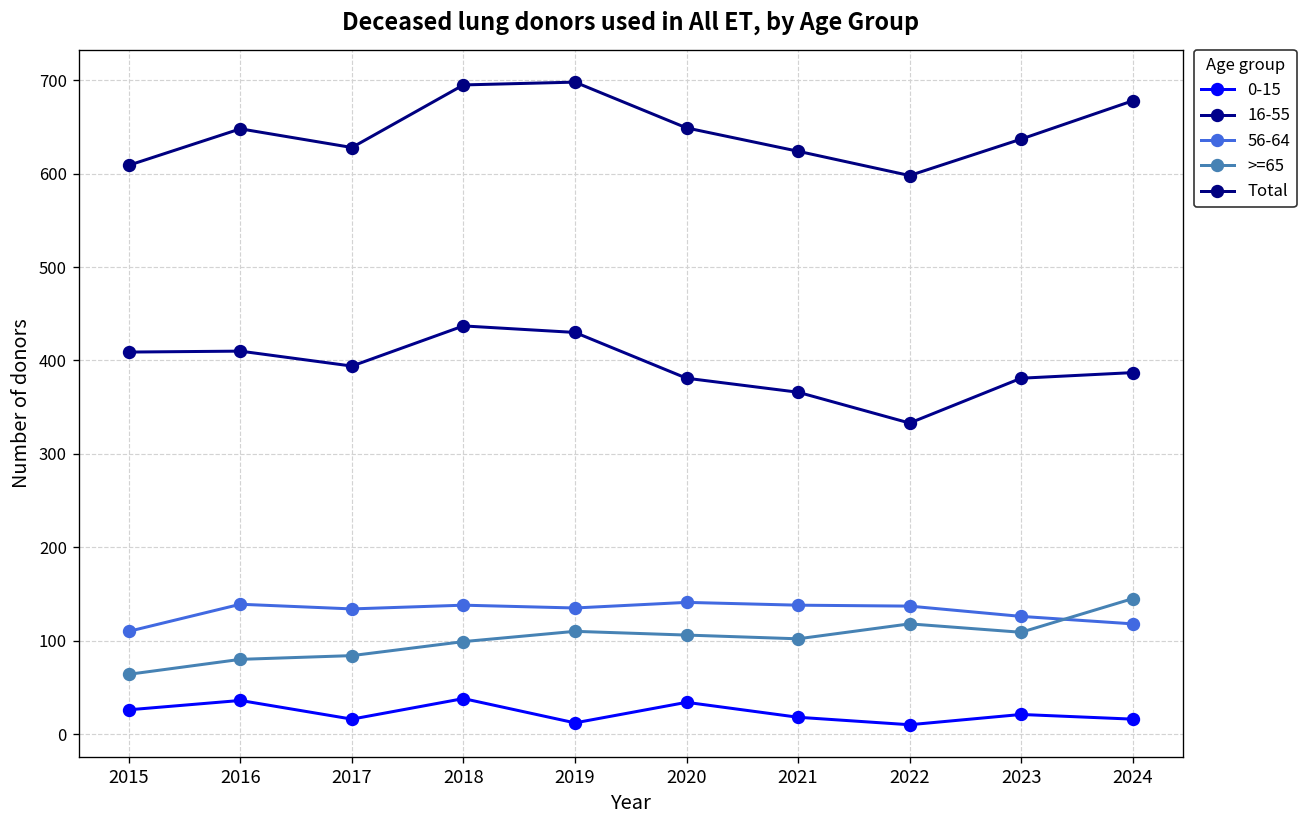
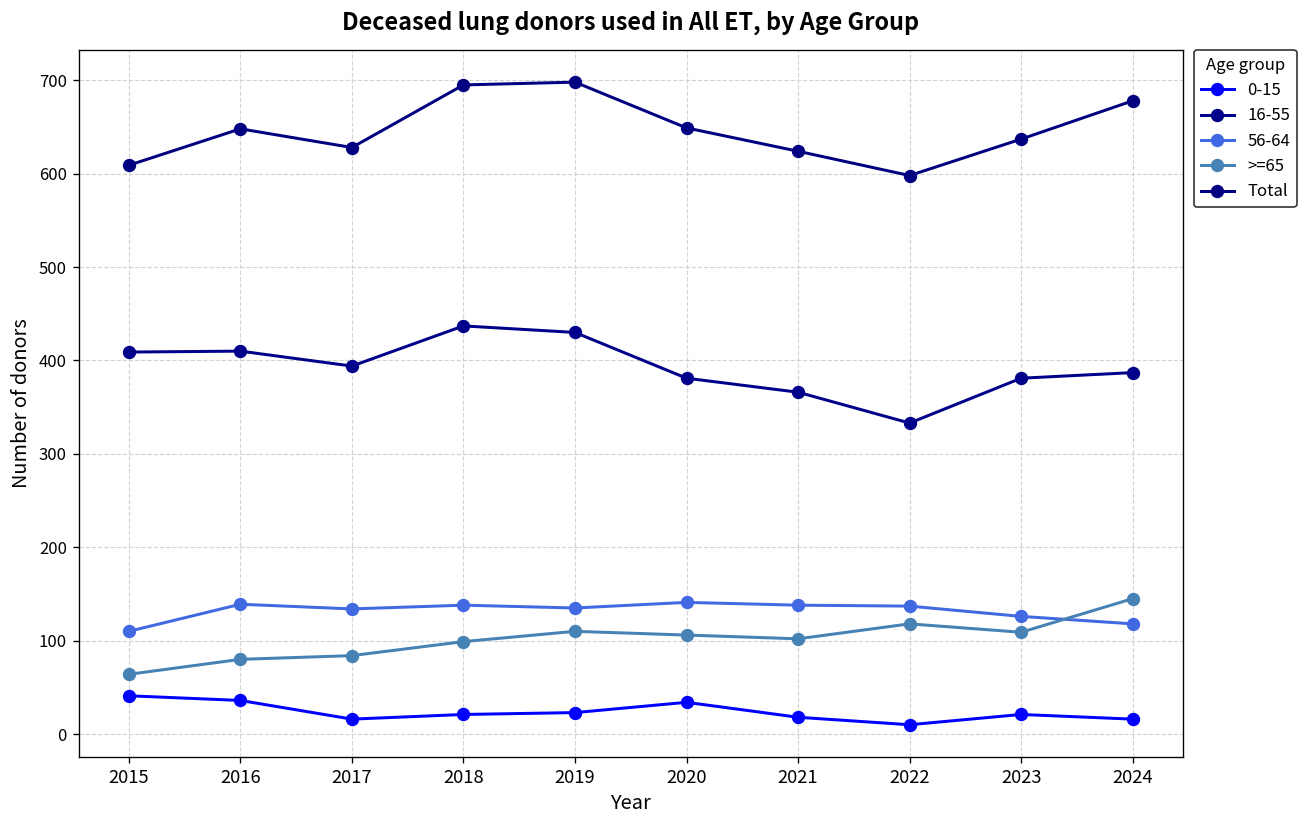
0-15, 2015: 30 -> 40
0-15, 2018: 40 -> 20
0-15, 2019: 10 -> 20
